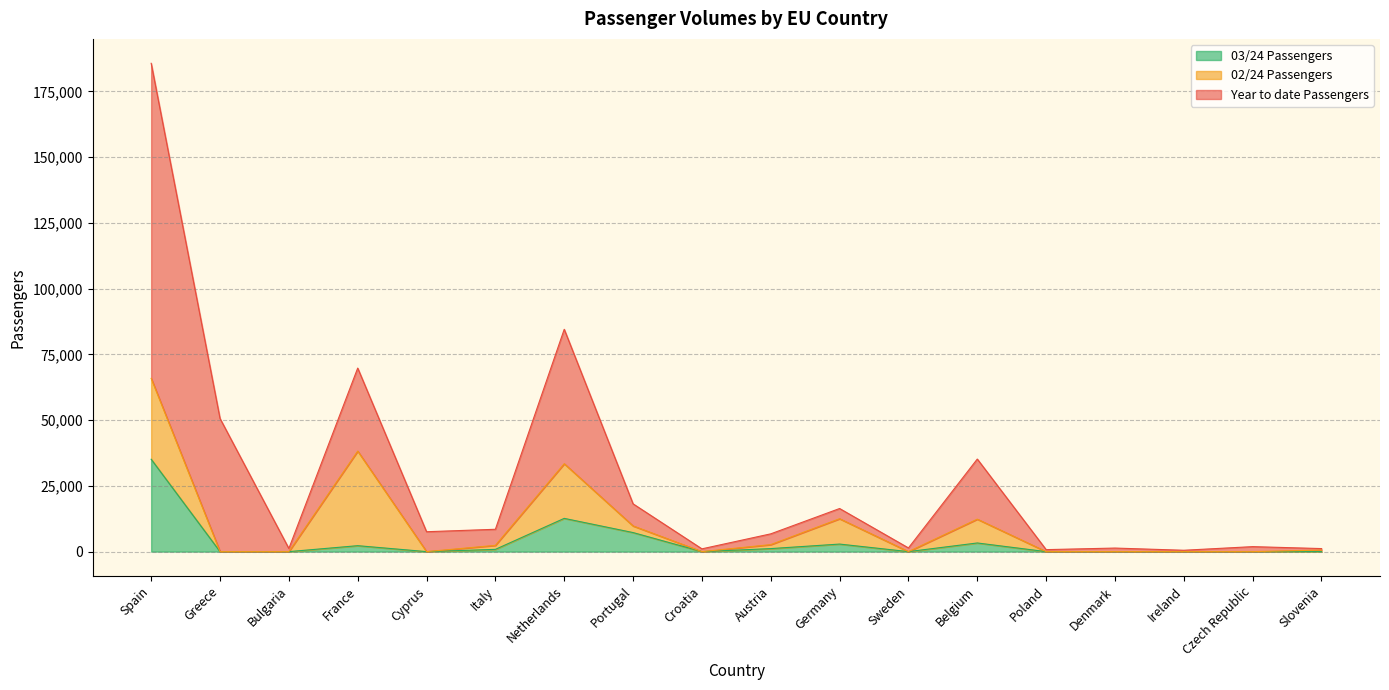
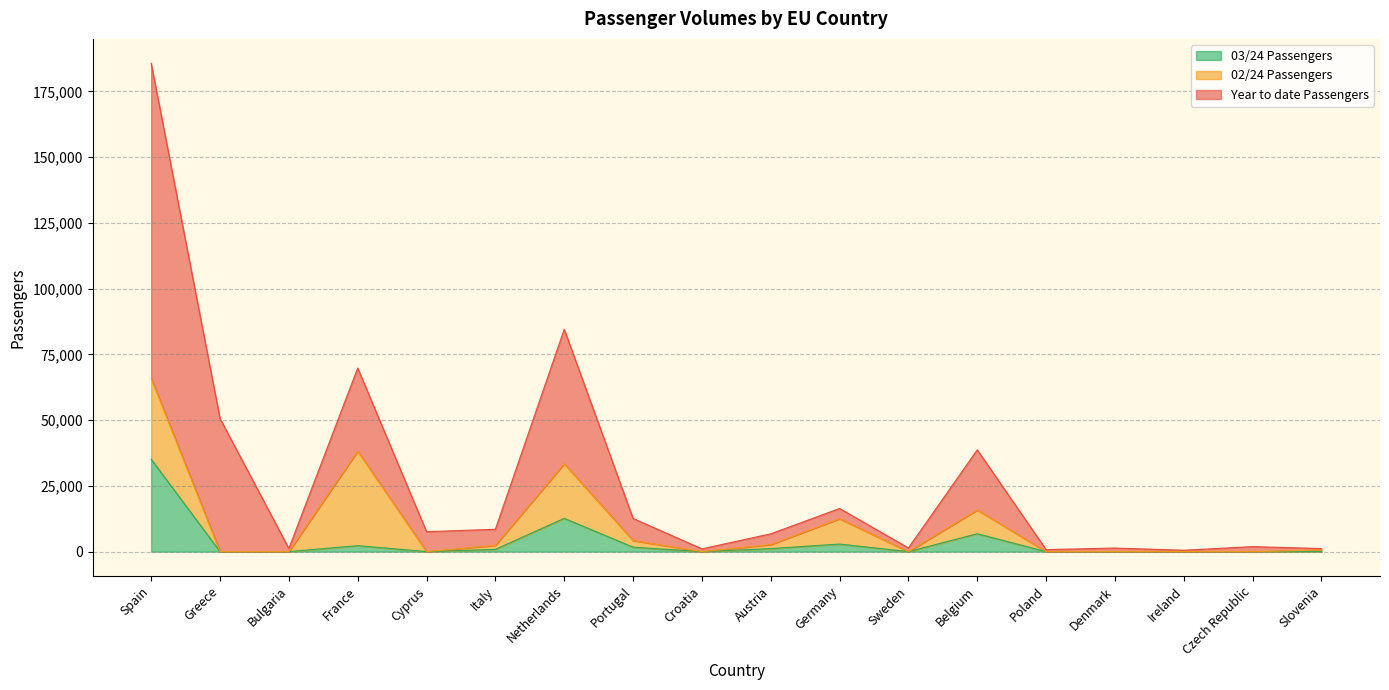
03/24 Passengers, Portugal: 7,000 -> 2,000
03/24 Passengers, Belgium: 3,000 -> 7,000
